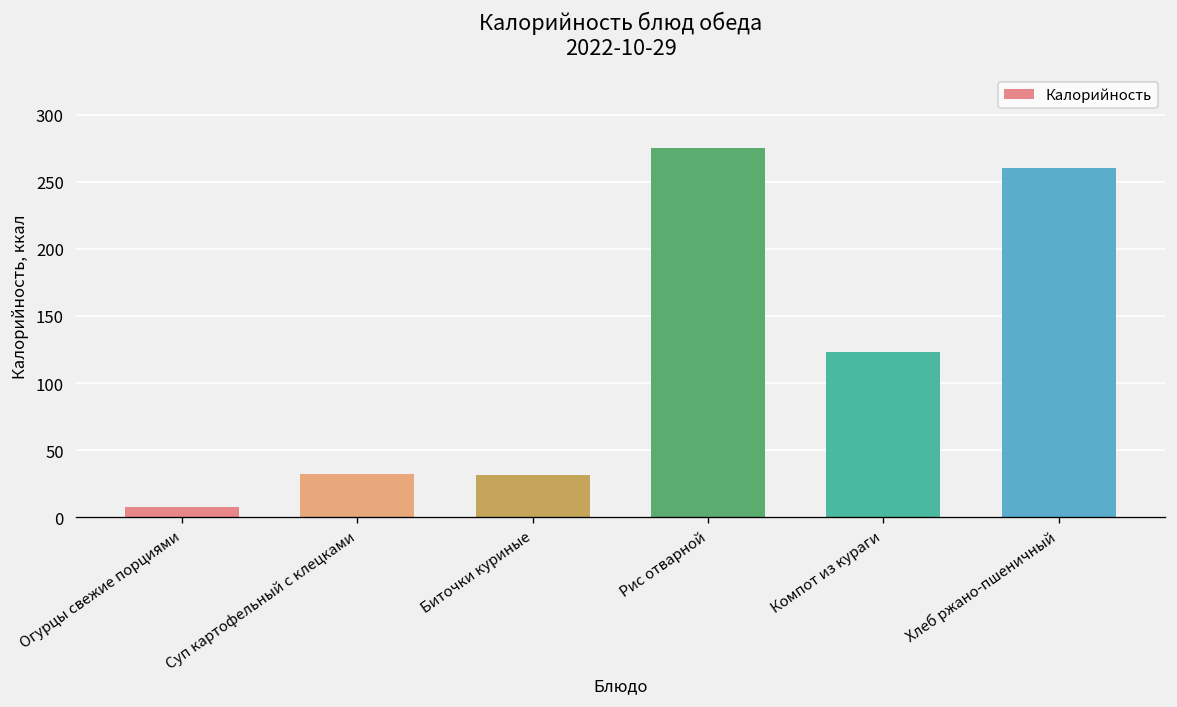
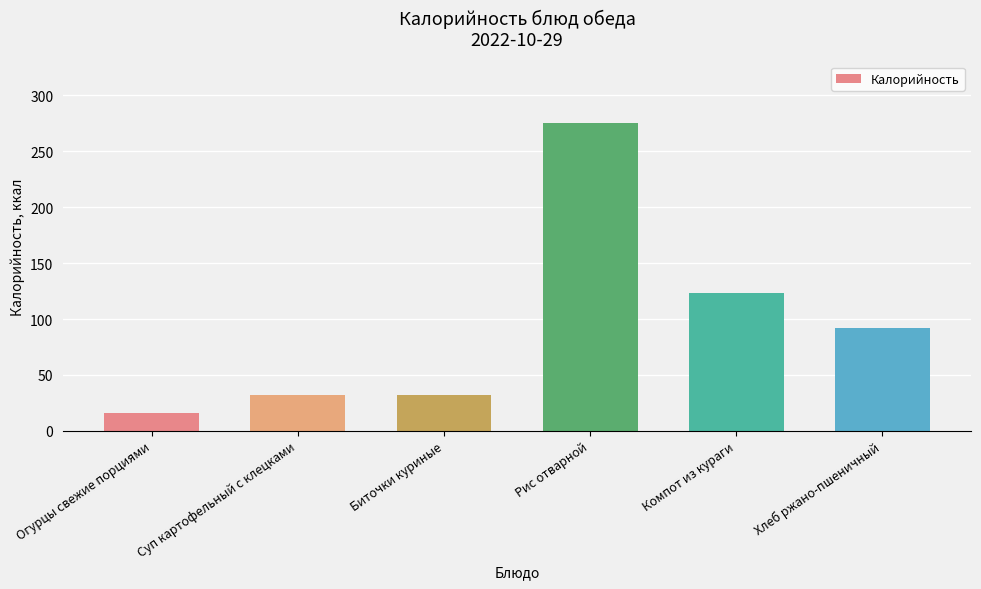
Огурцы свежие порциями: 8 -> 16
Хлеб ржано-пшеничный: 260 -> 92
